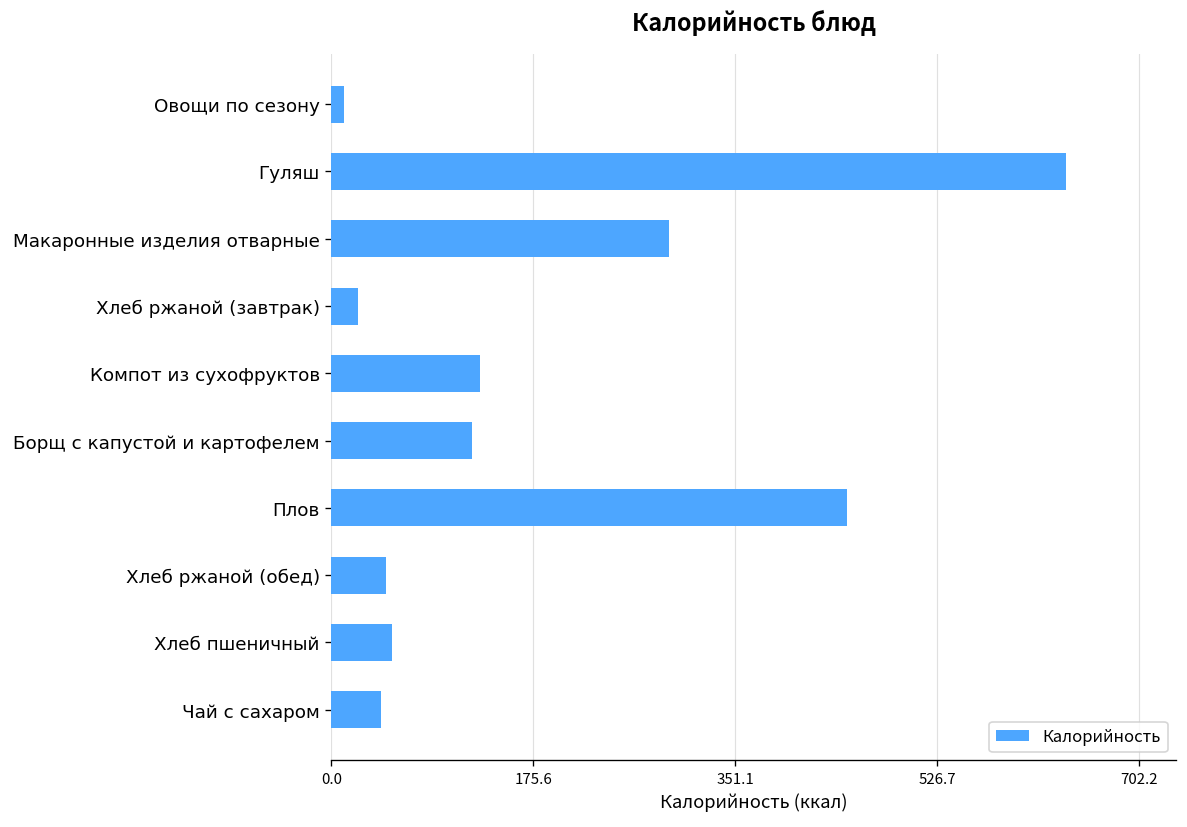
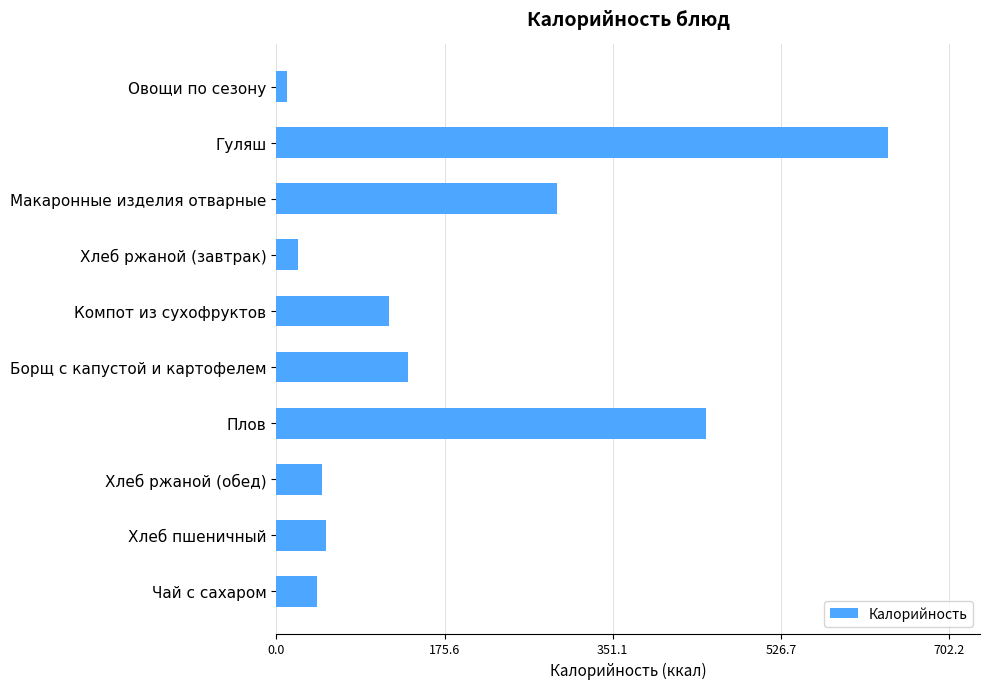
Компот из сухофруктов: 130 -> 120
Борщ с капустой и картофелем: 120 -> 140
